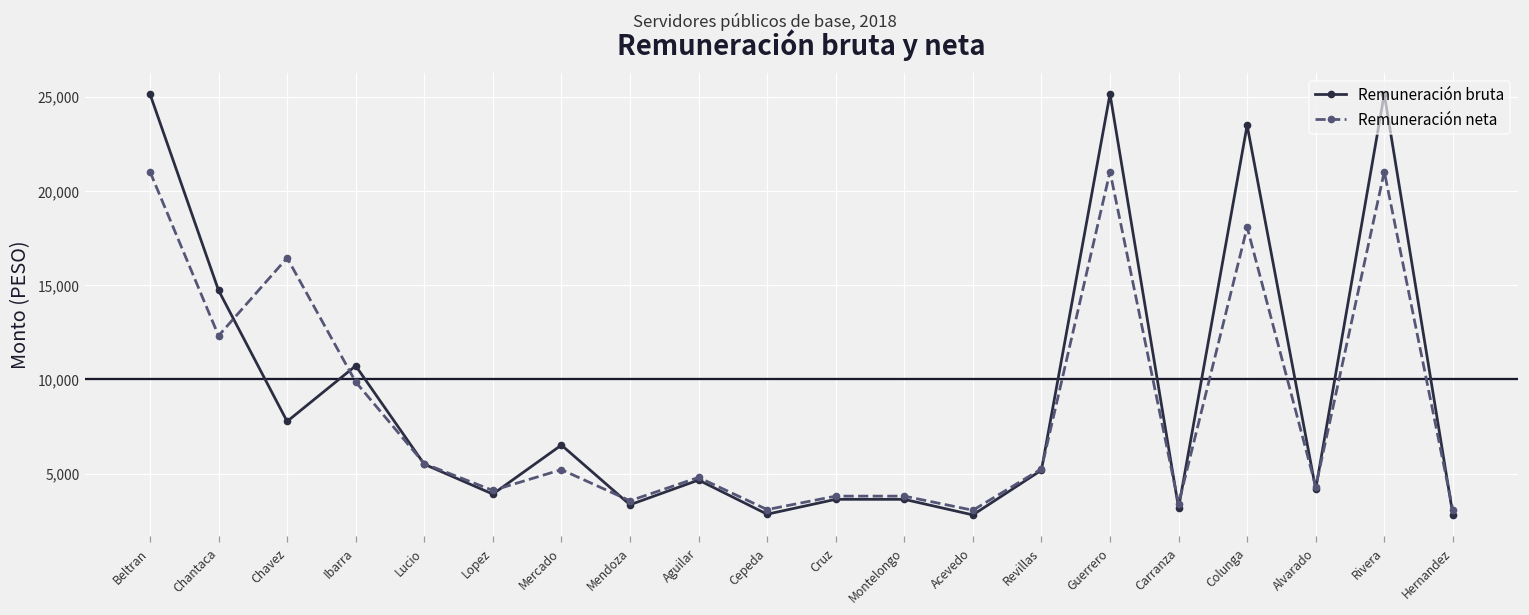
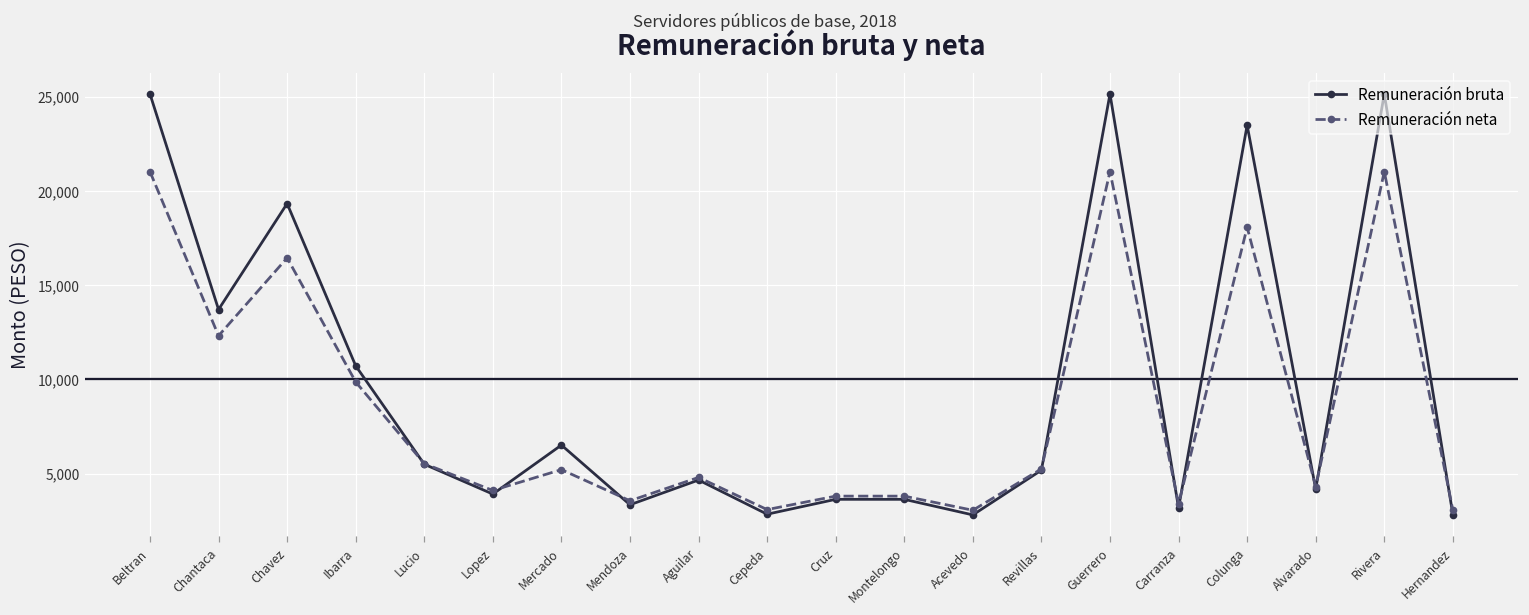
Remuneración bruta, Chantaca: 14,700 -> 13,700
Remuneración bruta, Chavez: 7,800 -> 19,300
